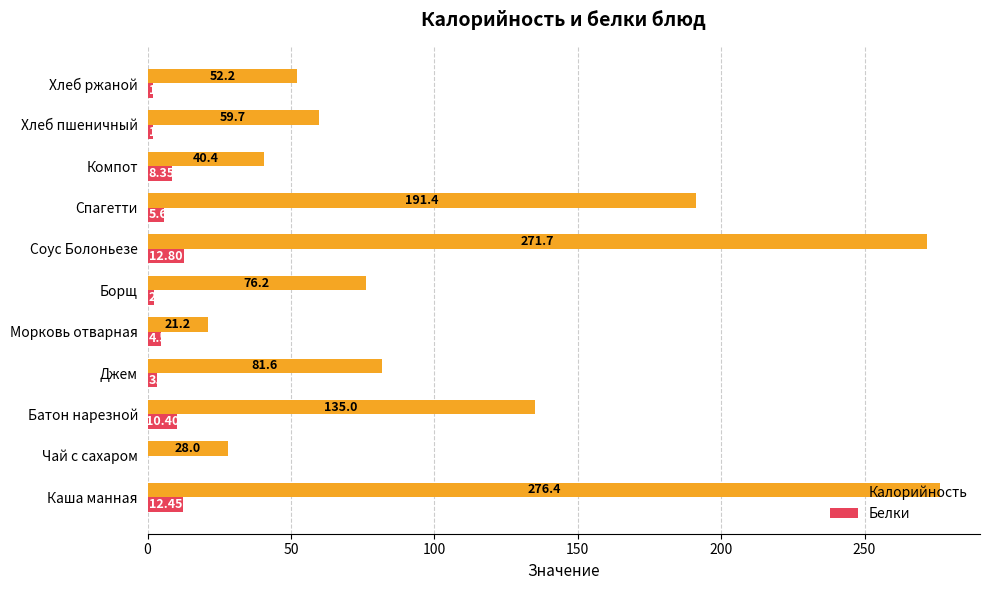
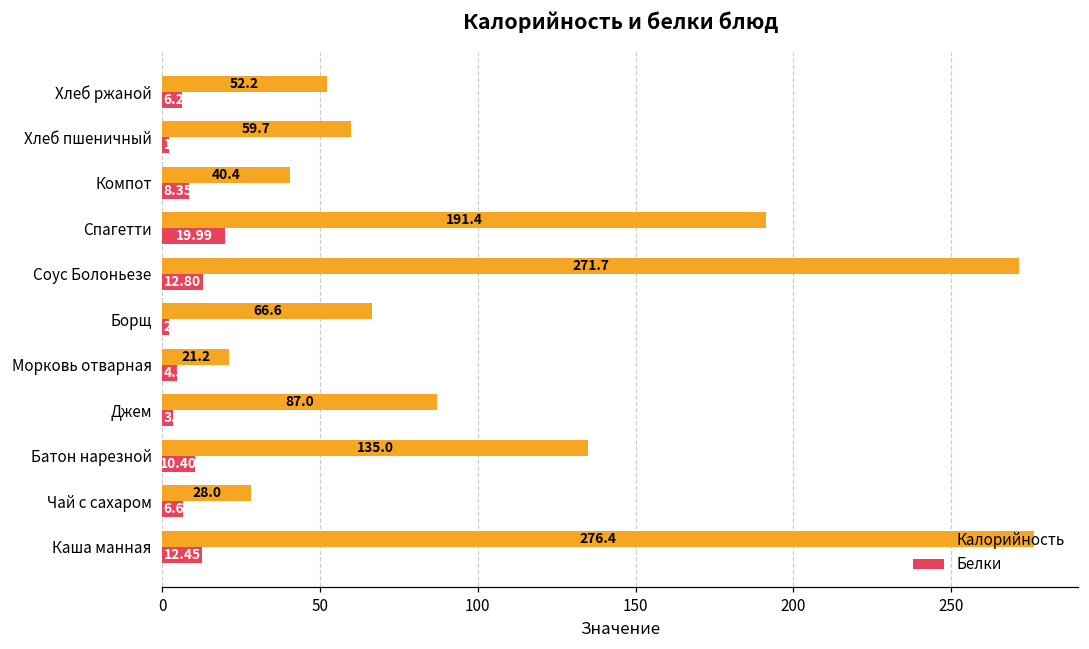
Белки, Хлеб ржаной: 2 -> 6
Белки, Спагетти: 5.65 -> 19.99
Калорийность, Борщ: 76.2 -> 66.6
Калорийность, Джем: 81.6 -> 87.0
Белки, Чай с сахаром: 0 -> 7
